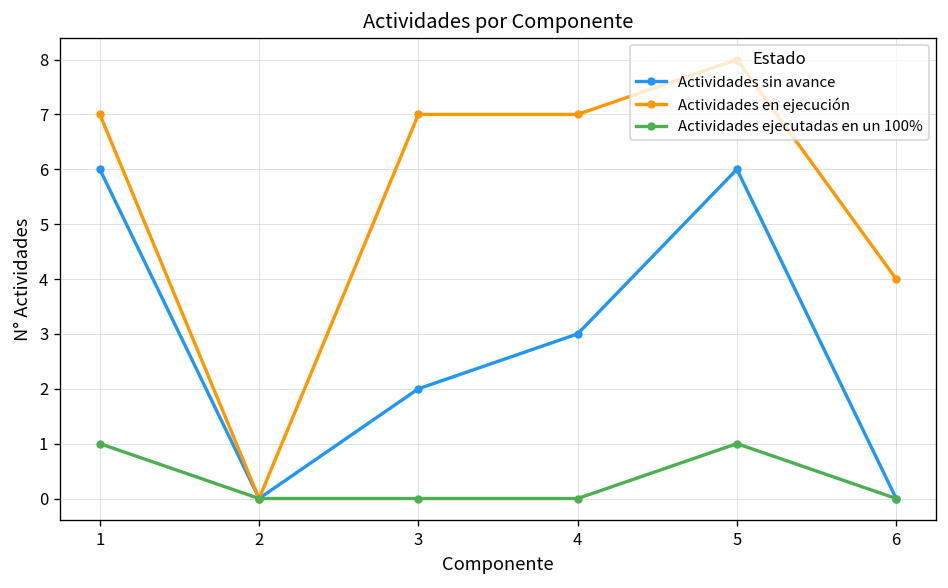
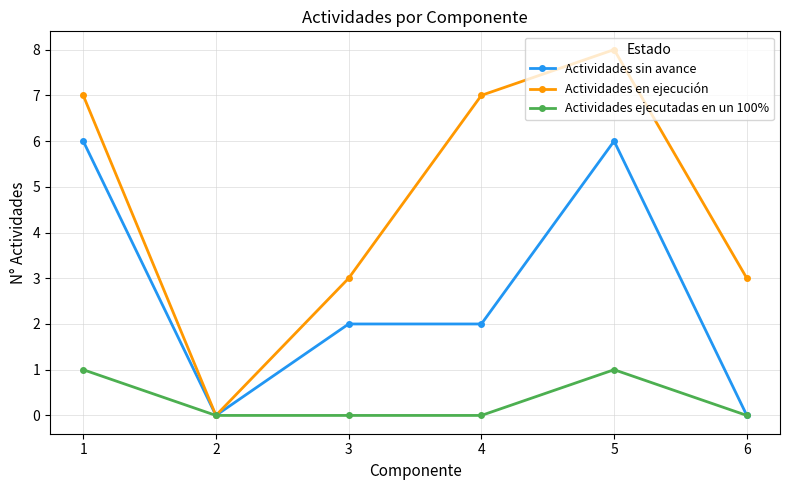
Actividades en ejecución, 3: 7 -> 3
Actividades sin avance, 4: 3 -> 2
Actividades en ejecución, 6: 4 -> 3
